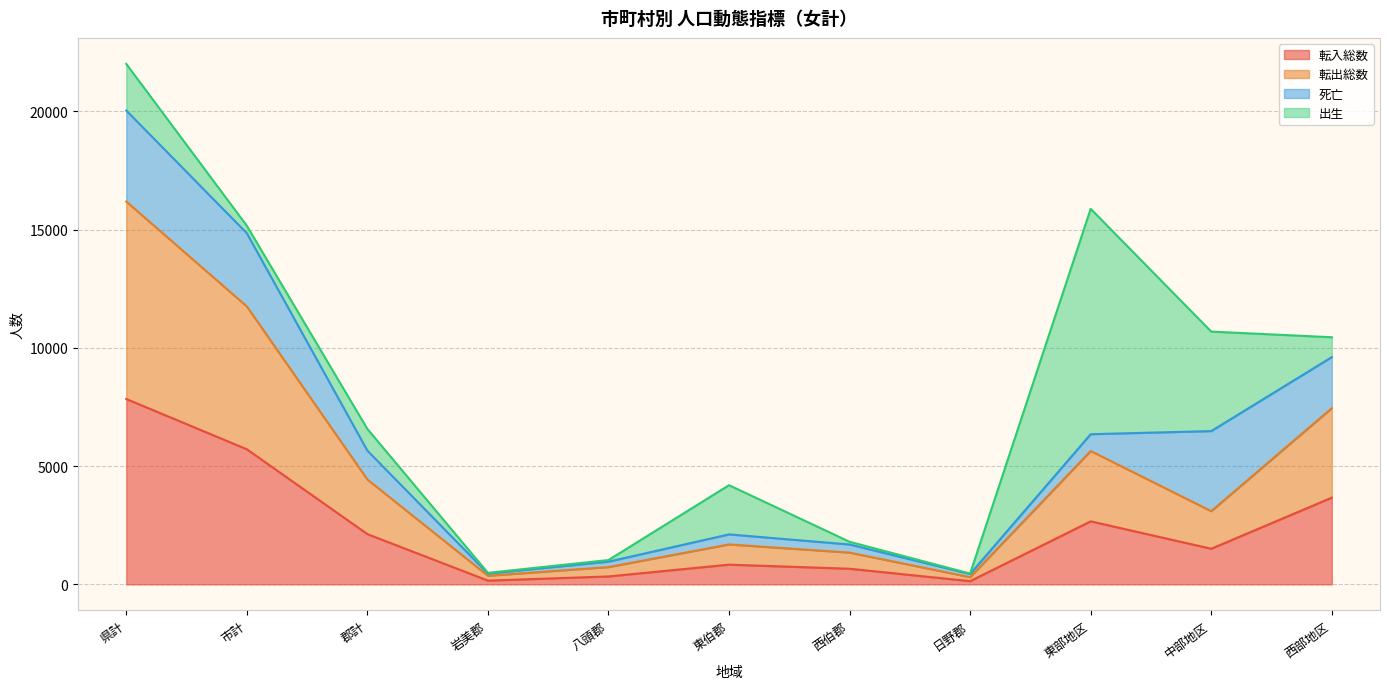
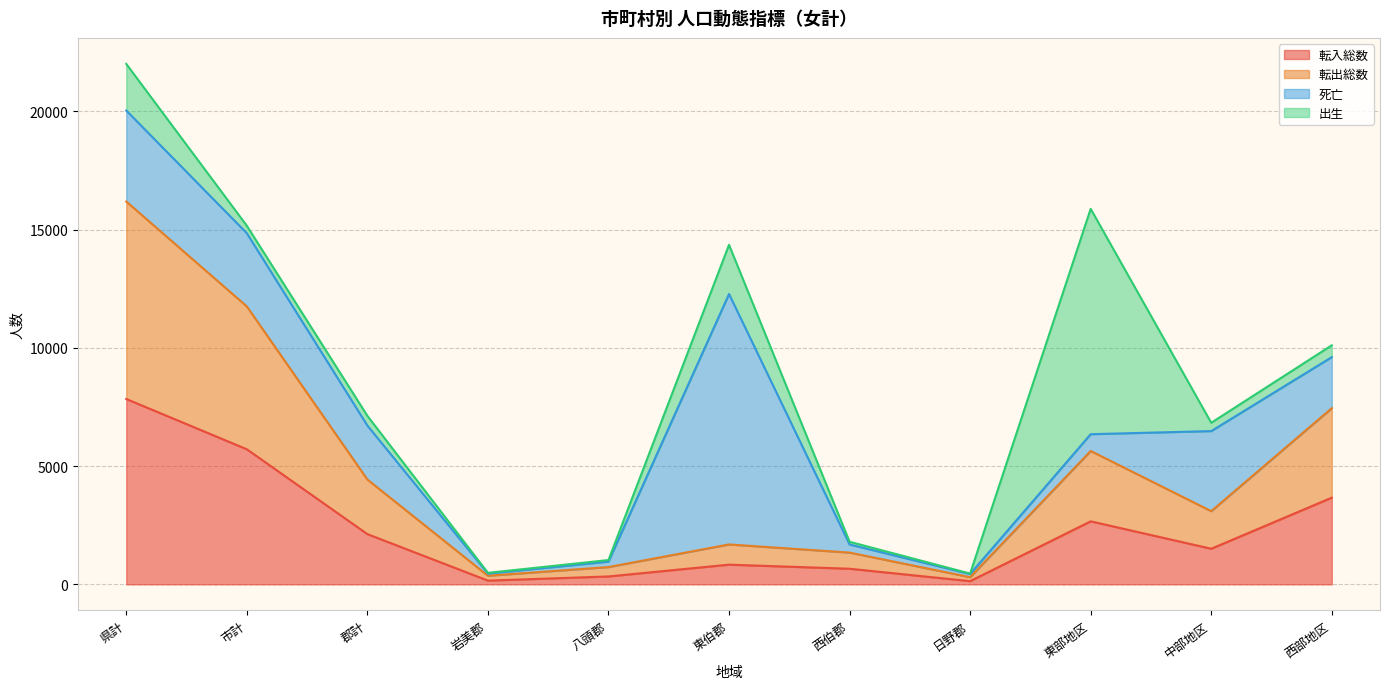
死亡, 郡計: 1200 -> 2300
出生, 郡計: 900 -> 400
死亡, 東伯郡: 400 -> 10600
出生, 中部地区: 4200 -> 400
出生, 西部地区: 800 -> 500
